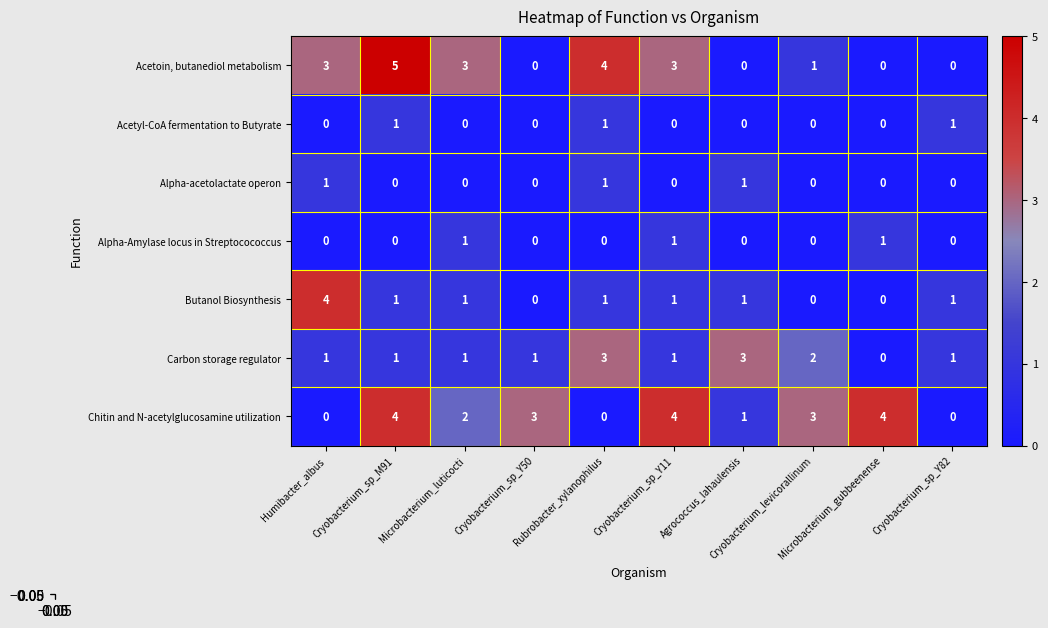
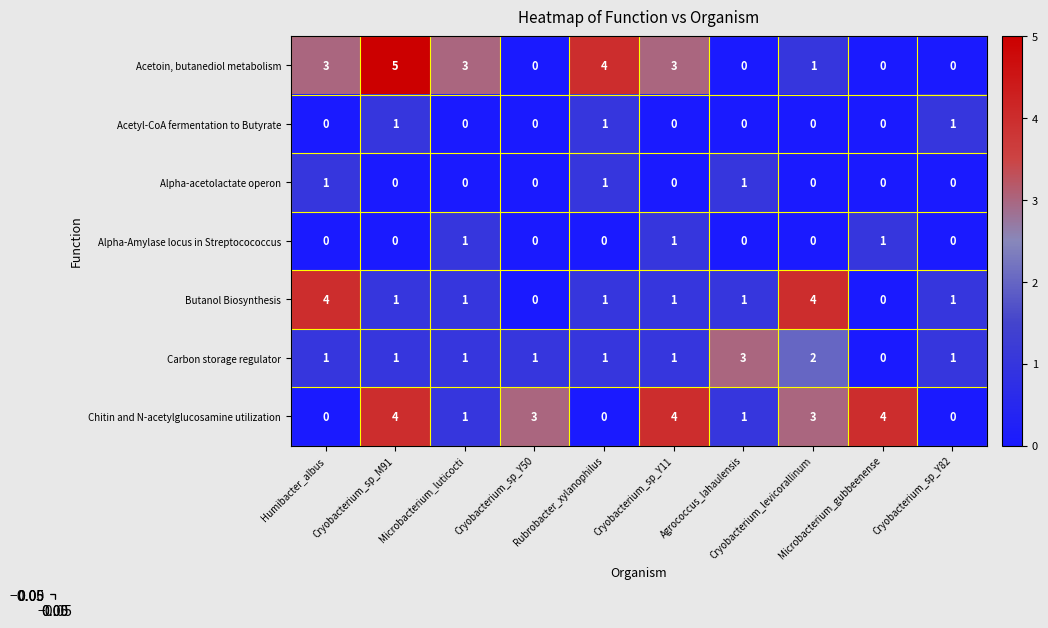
Butanol Biosynthesis, Cryobacterium_levicorallinum: 0 -> 4
Carbon storage regulator, Rubrobacter_xylanophilus: 3 -> 1
Chitin and N-acetylglucosamine utilization, Microbacterium_luticocti: 2 -> 1
